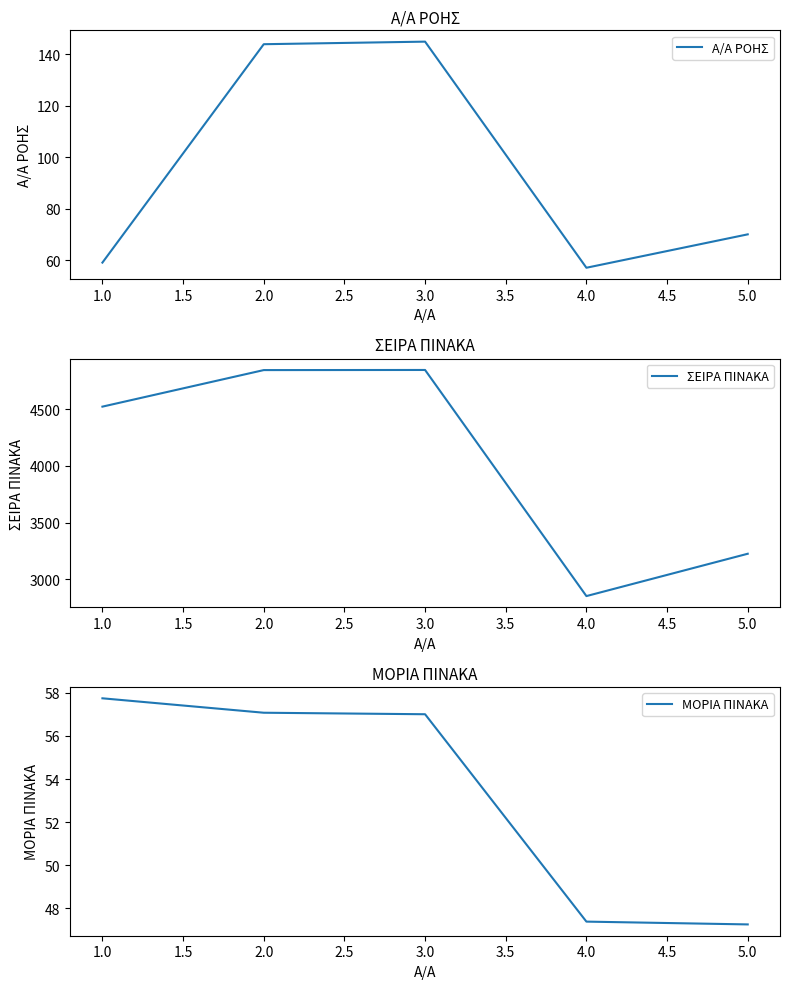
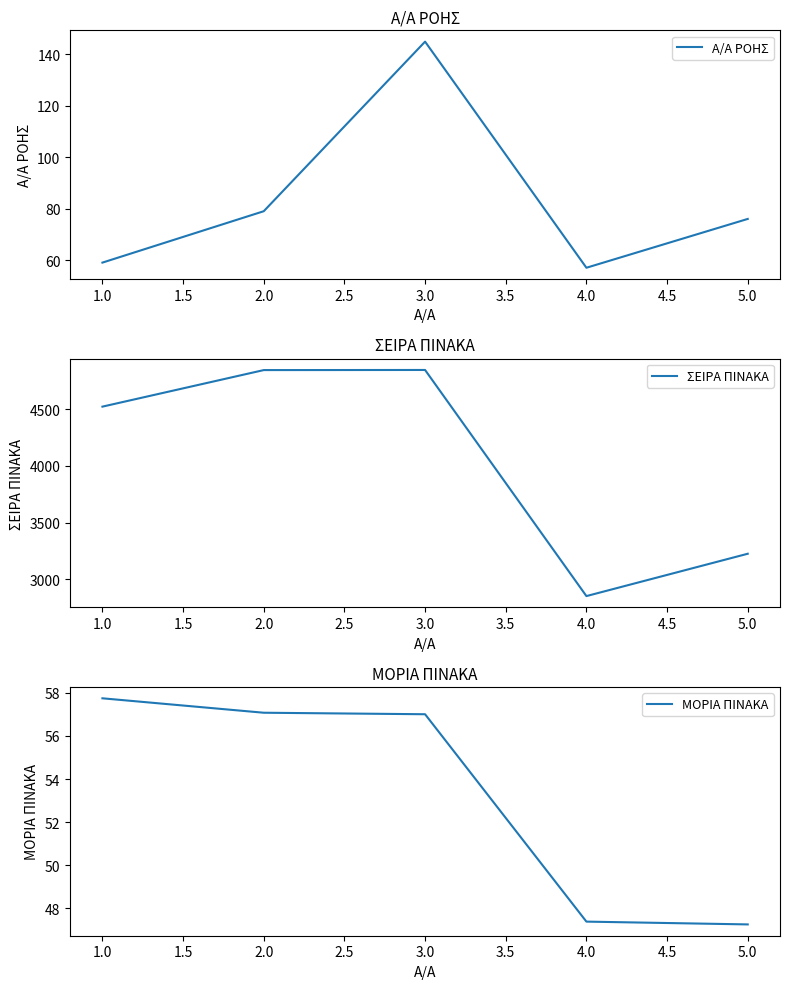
Α/Α ΡΟΗΣ, 2.0: 144 -> 79
Α/Α ΡΟΗΣ, 5.0: 70 -> 76
